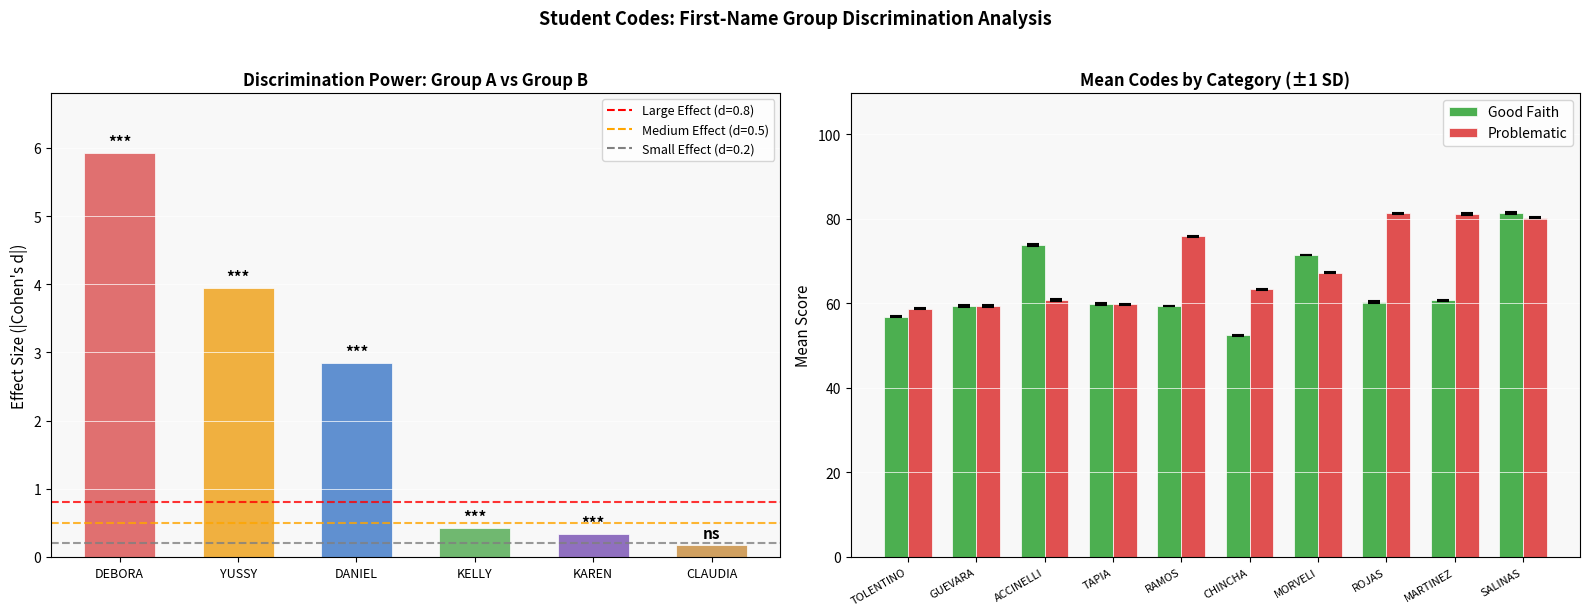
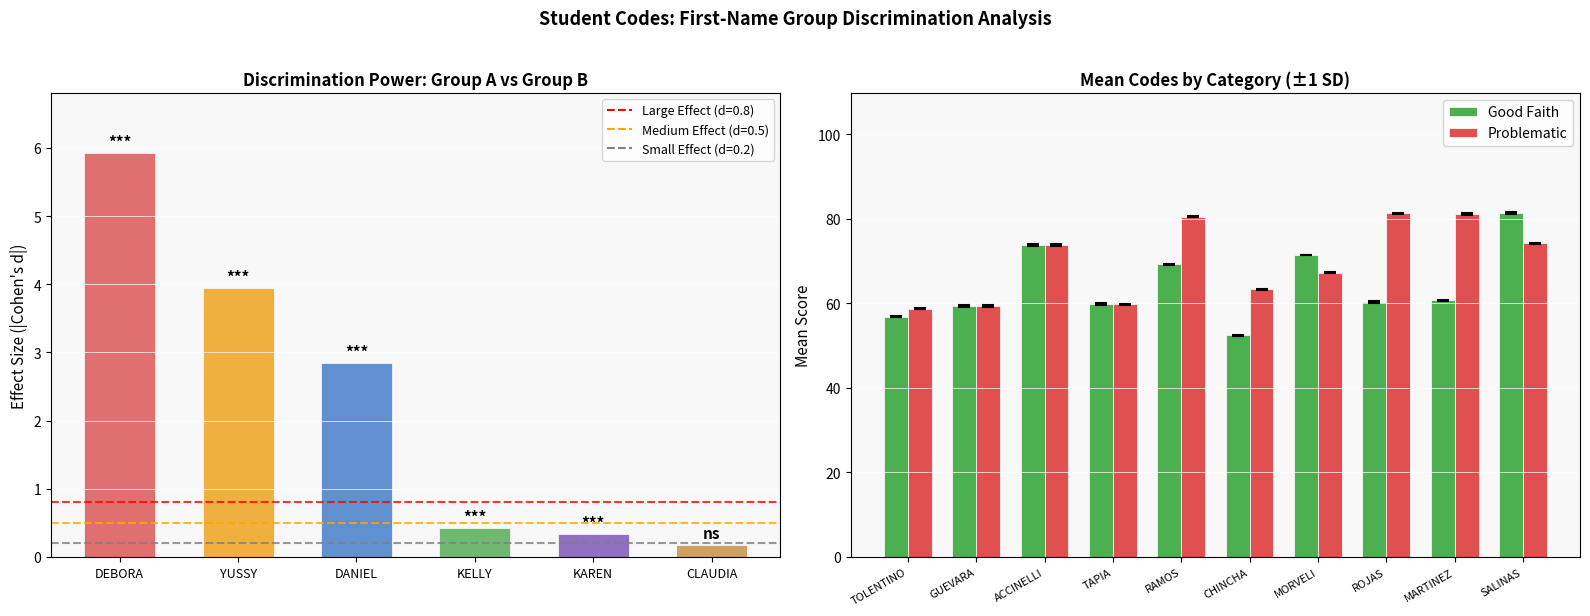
Mean Codes by Category (±1 SD), Problematic, ACCINELLI: 61 -> 74
Mean Codes by Category (±1 SD), Good Faith, RAMOS: 59 -> 69
Mean Codes by Category (±1 SD), Problematic, RAMOS: 76 -> 81
Mean Codes by Category (±1 SD), Problematic, SALINAS: 80 -> 74
